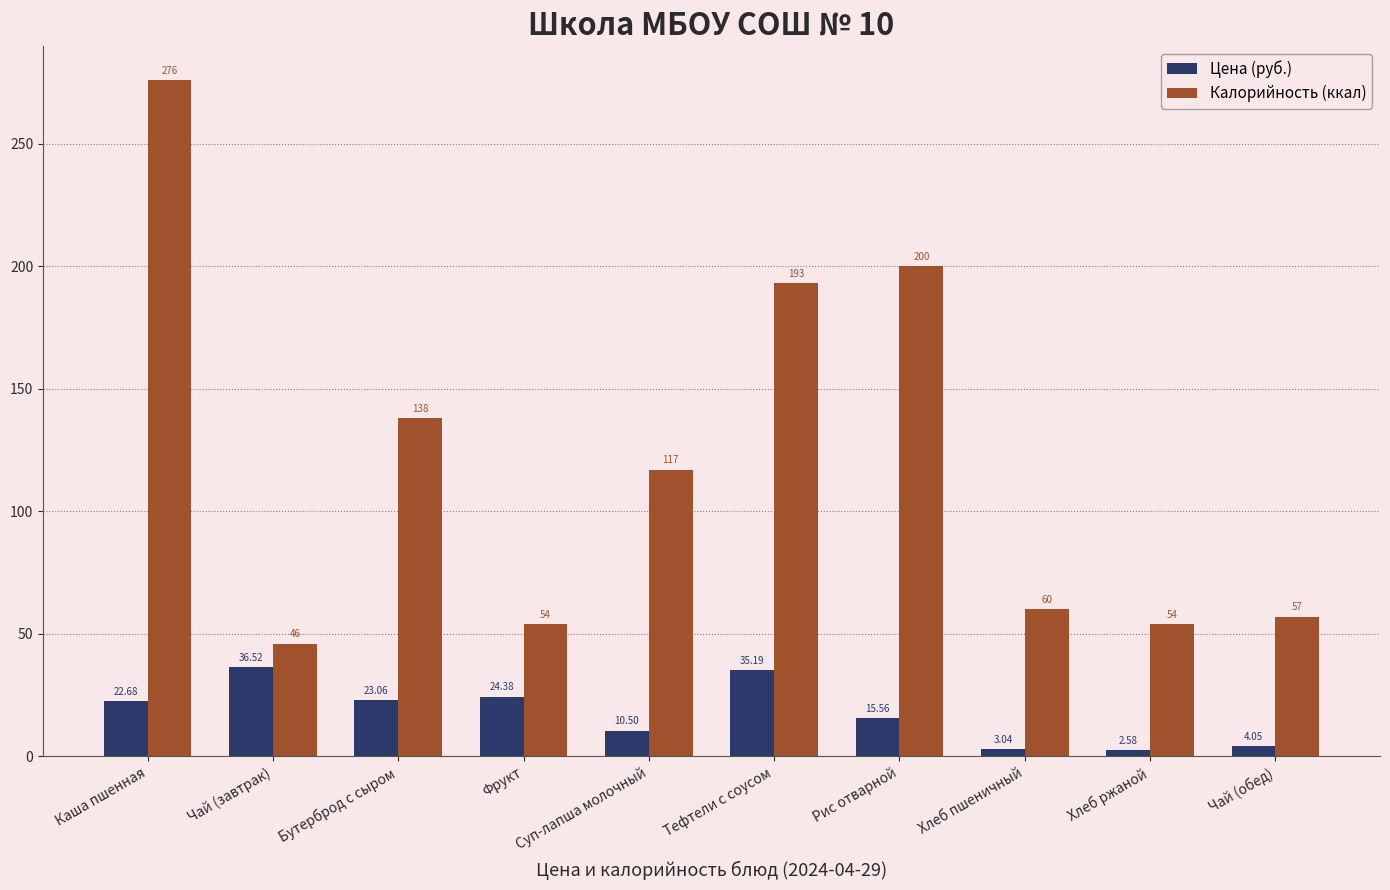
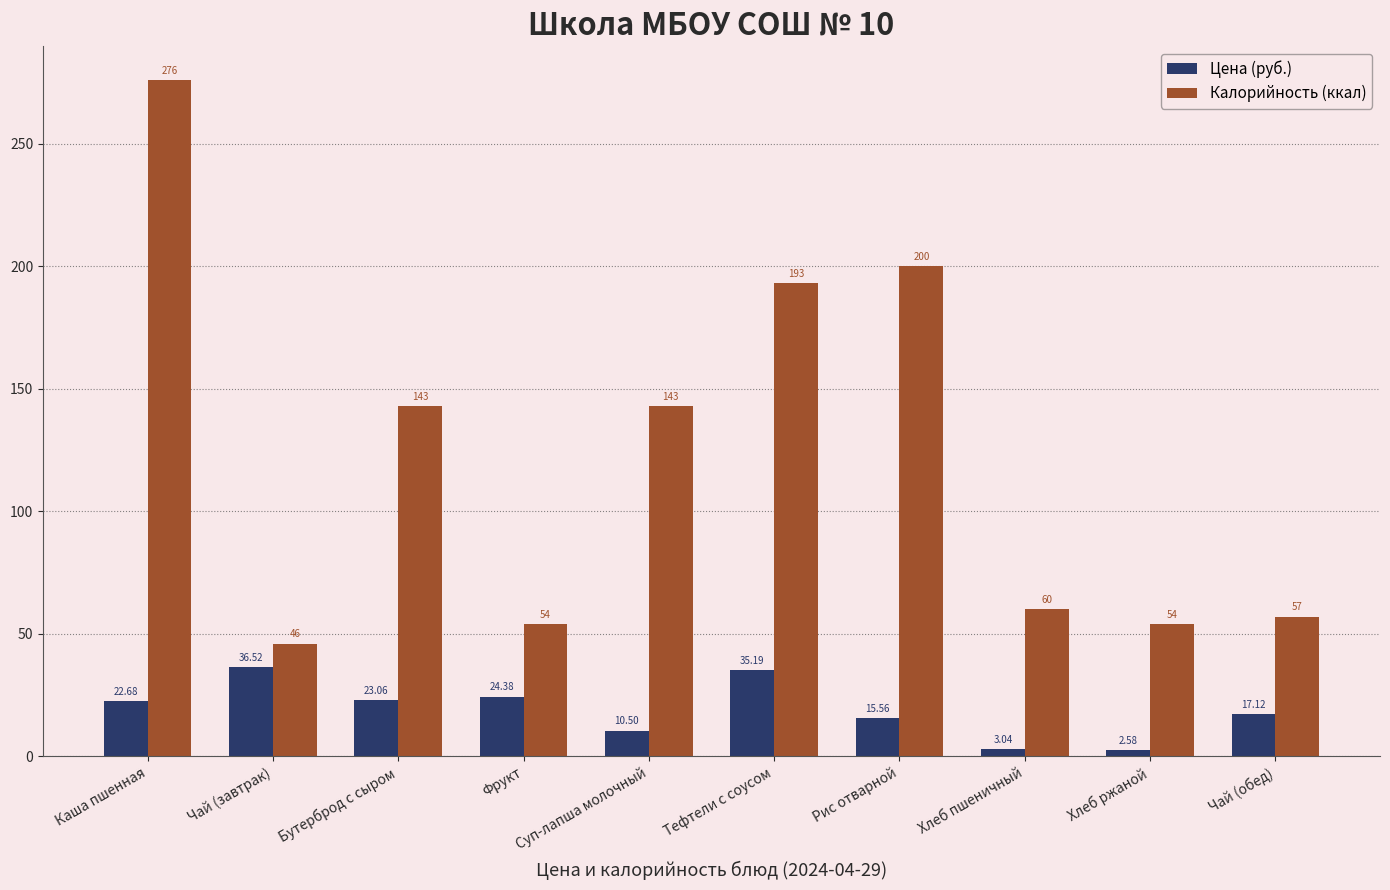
Калорийность (ккал), Бутерброд с сыром: 138 -> 143
Калорийность (ккал), Суп-лапша молочный: 117 -> 143
Цена (руб.), Чай (обед): 4.05 -> 17.12
